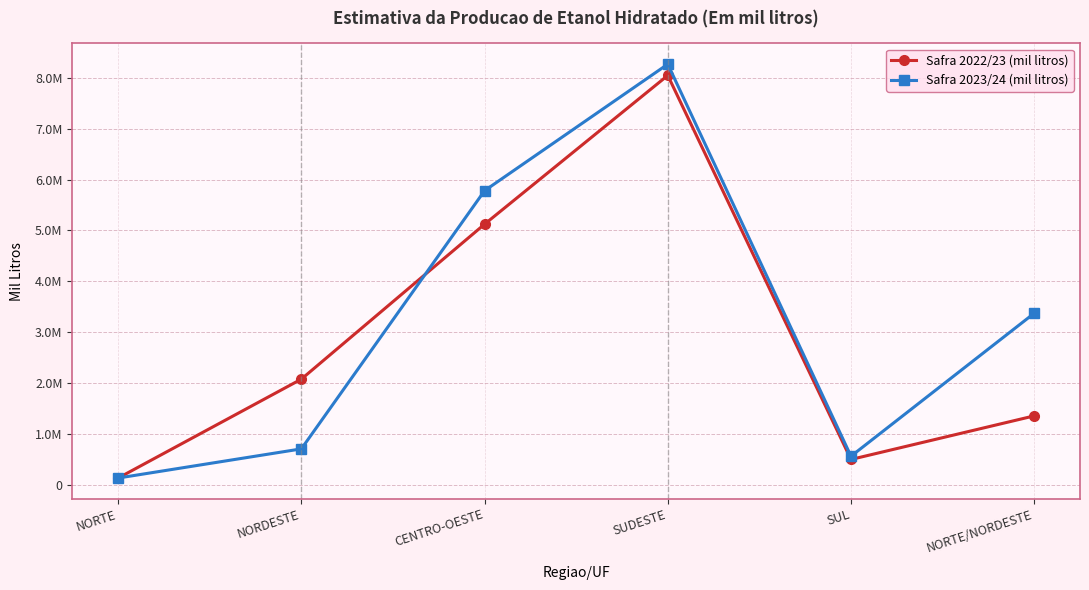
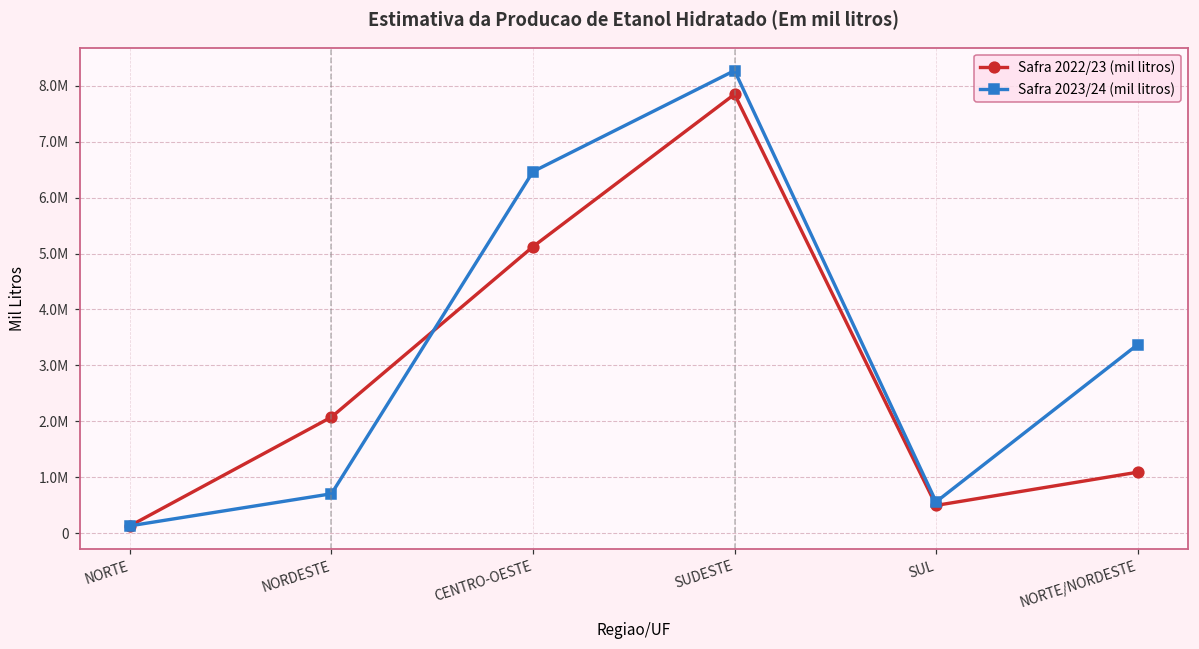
Safra 2023/24 (mil litros), CENTRO-OESTE: 5800000 -> 6500000
Safra 2022/23 (mil litros), SUDESTE: 8100000 -> 7800000
Safra 2022/23 (mil litros), NORTE/NORDESTE: 1400000 -> 1100000
